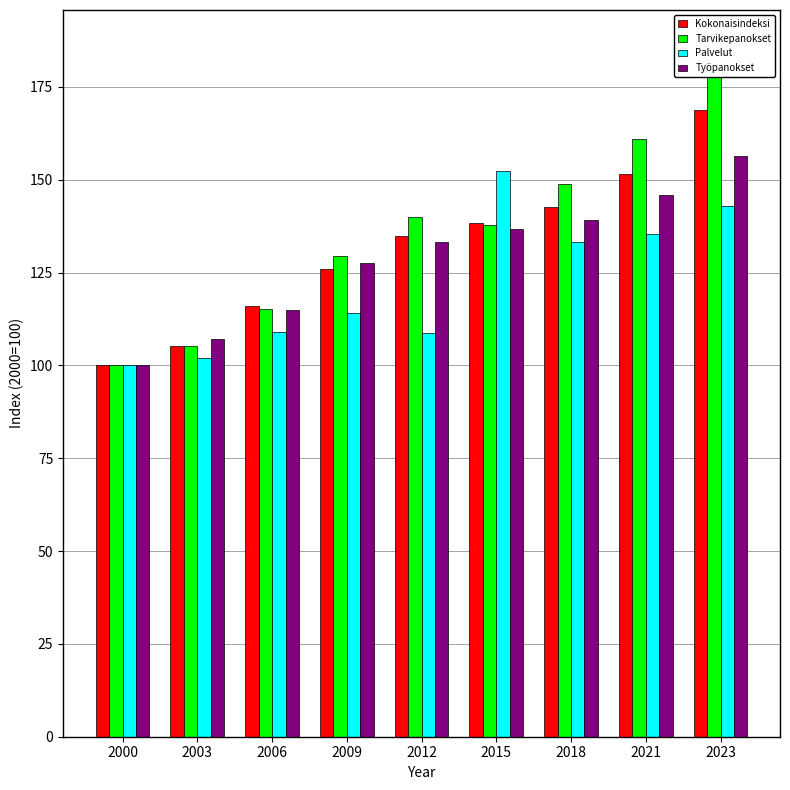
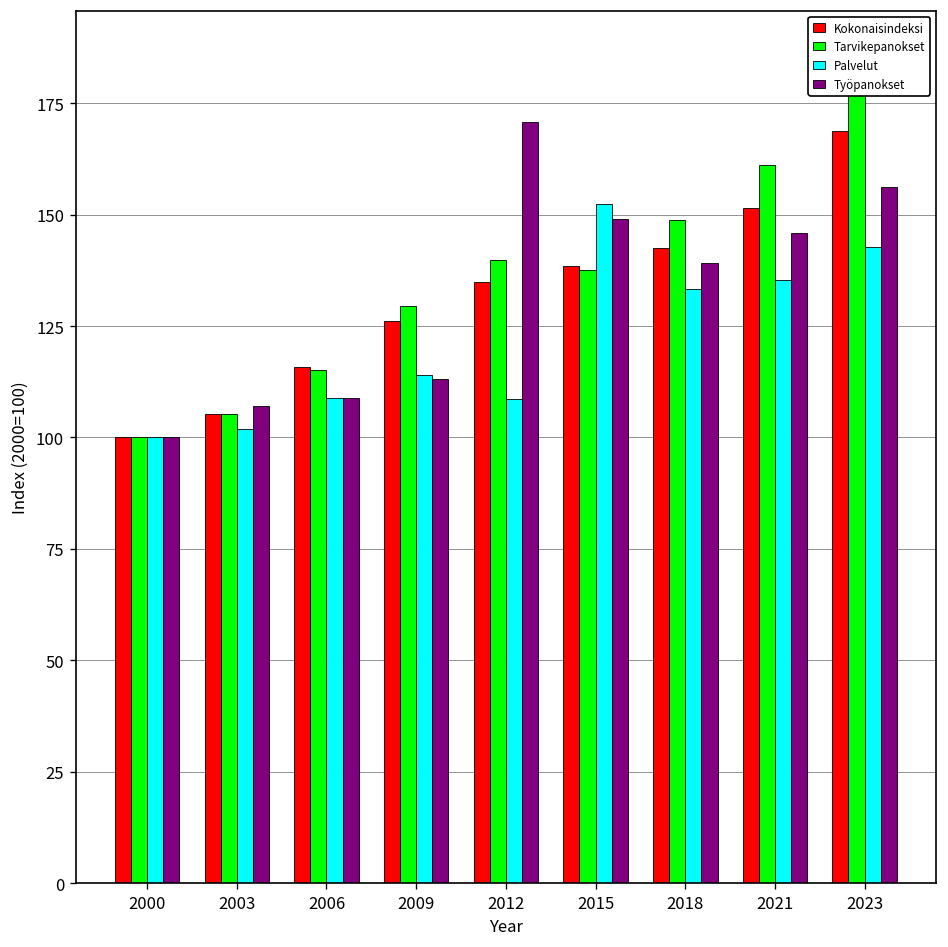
Työpanokset, 2006: 115 -> 109
Työpanokset, 2009: 128 -> 113
Työpanokset, 2012: 133 -> 171
Työpanokset, 2015: 137 -> 149
